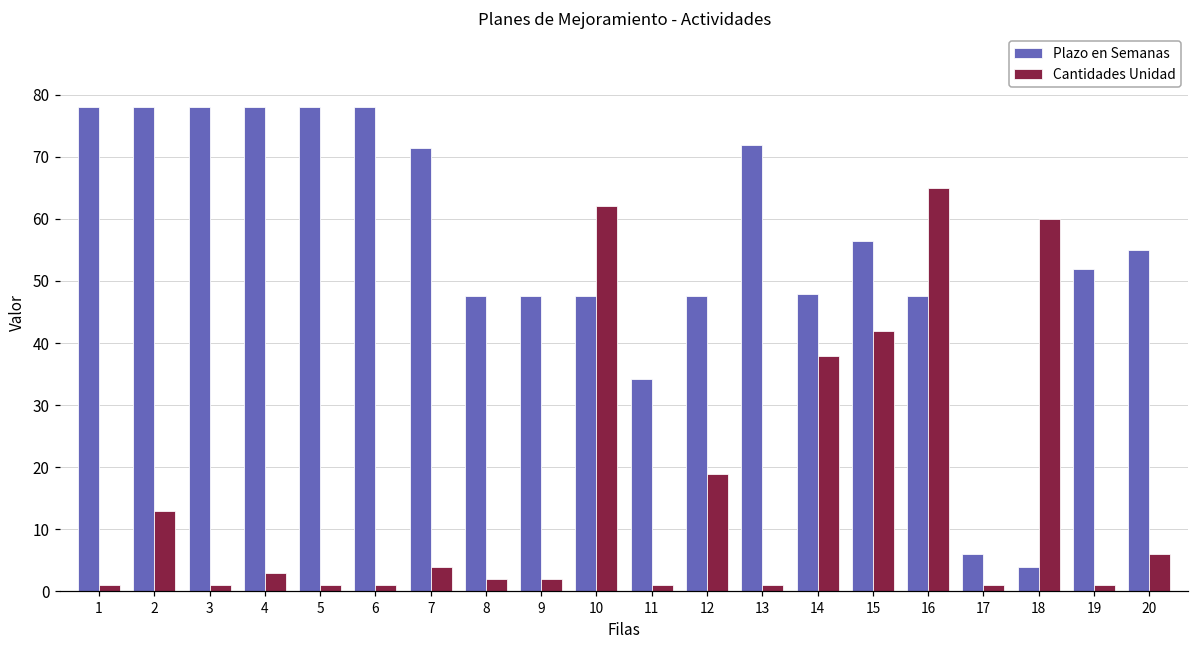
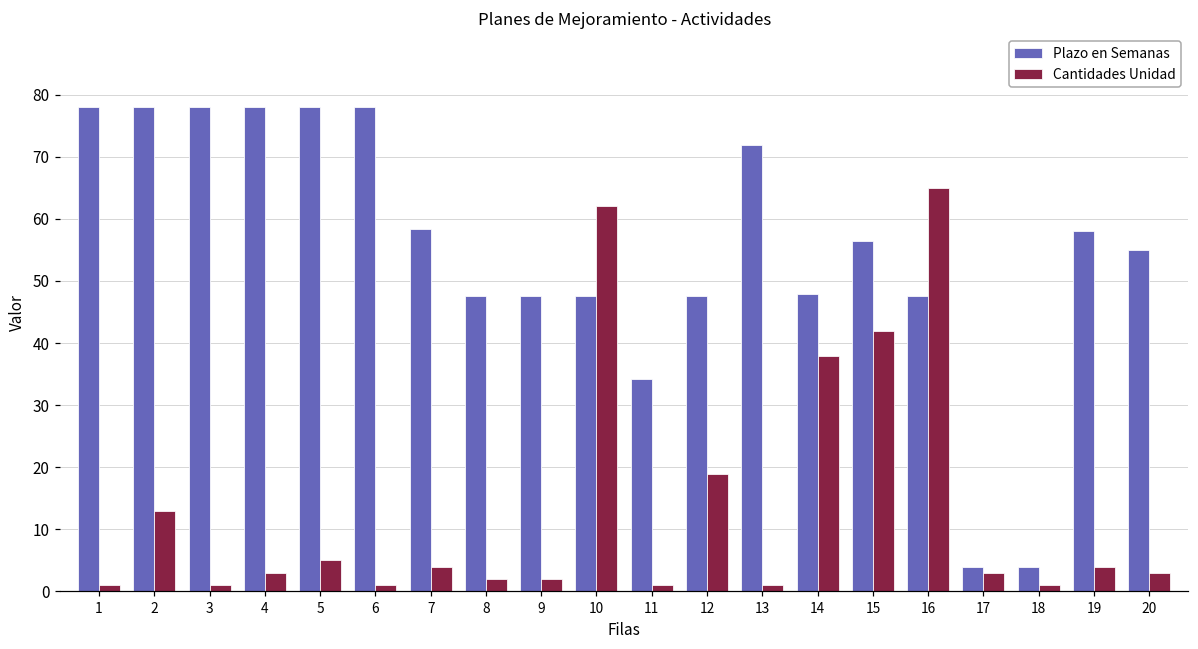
Cantidades Unidad, 5: 1 -> 5
Plazo en Semanas, 7: 71 -> 58
Plazo en Semanas, 17: 6 -> 4
Cantidades Unidad, 17: 1 -> 3
Cantidades Unidad, 18: 60 -> 1
Plazo en Semanas, 19: 52 -> 58
Cantidades Unidad, 19: 1 -> 4
Cantidades Unidad, 20: 6 -> 3
